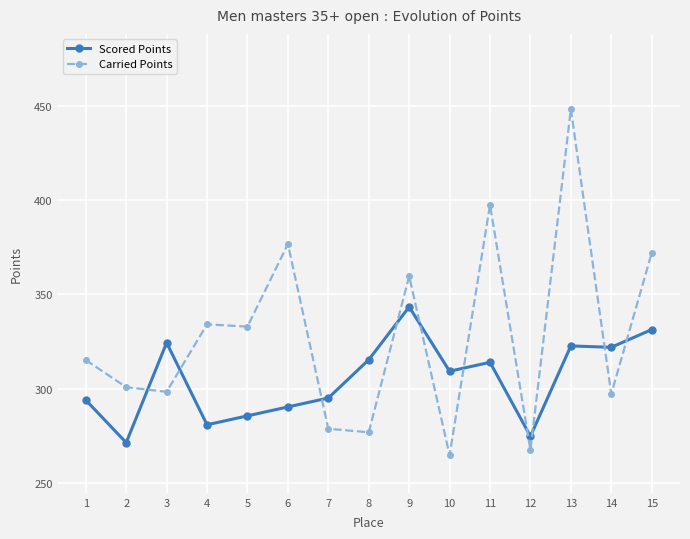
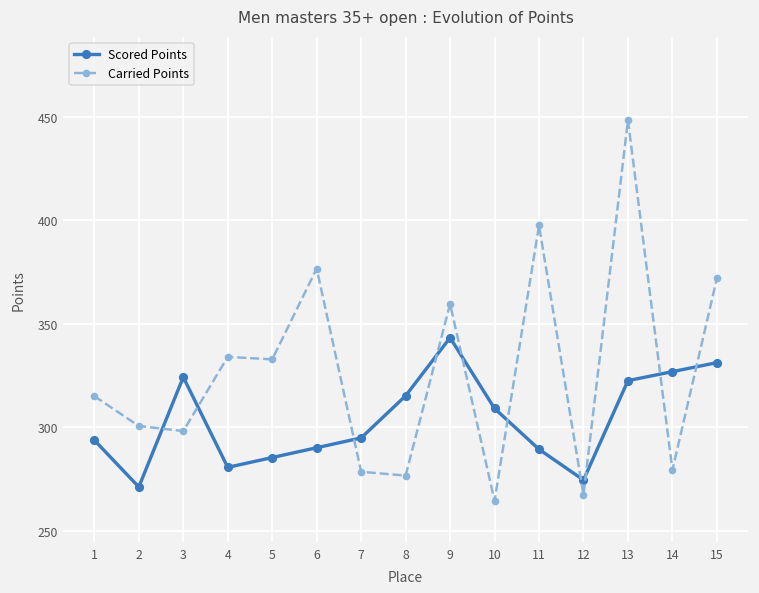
Scored Points, 11: 314 -> 289
Scored Points, 14: 322 -> 327
Carried Points, 14: 297 -> 279
